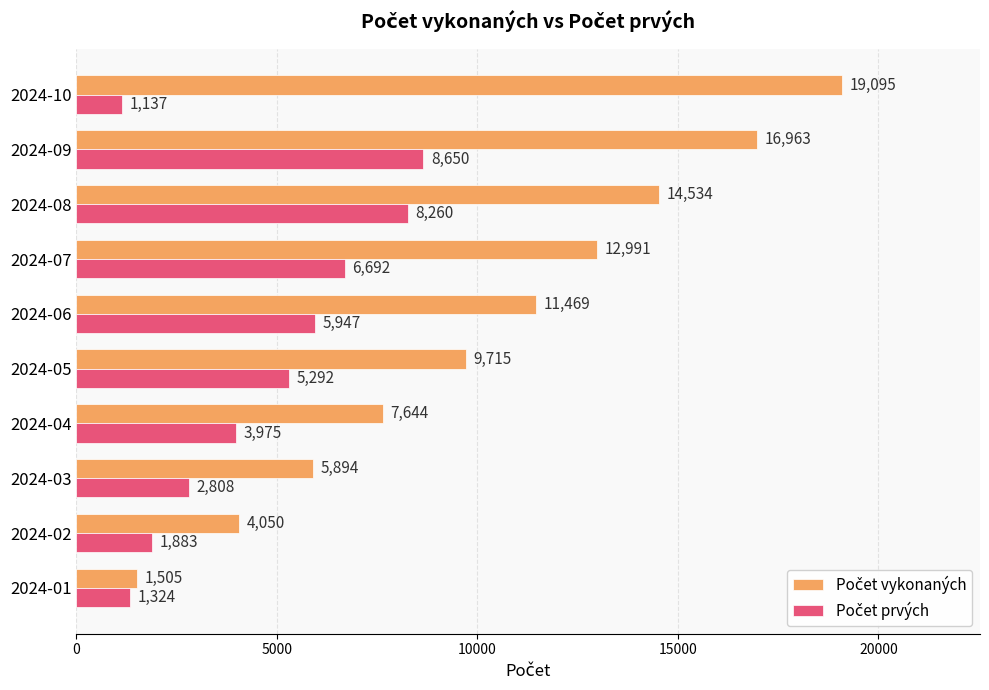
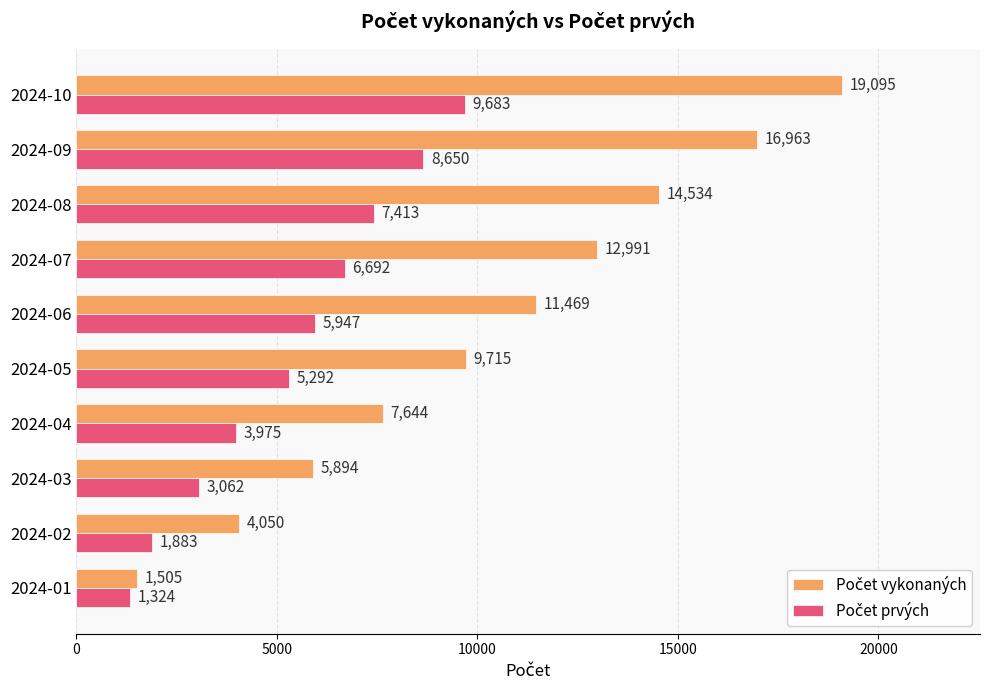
Počet prvých, 2024-10: 1,137 -> 9,683
Počet prvých, 2024-08: 8,260 -> 7,413
Počet prvých, 2024-03: 2,808 -> 3,062
